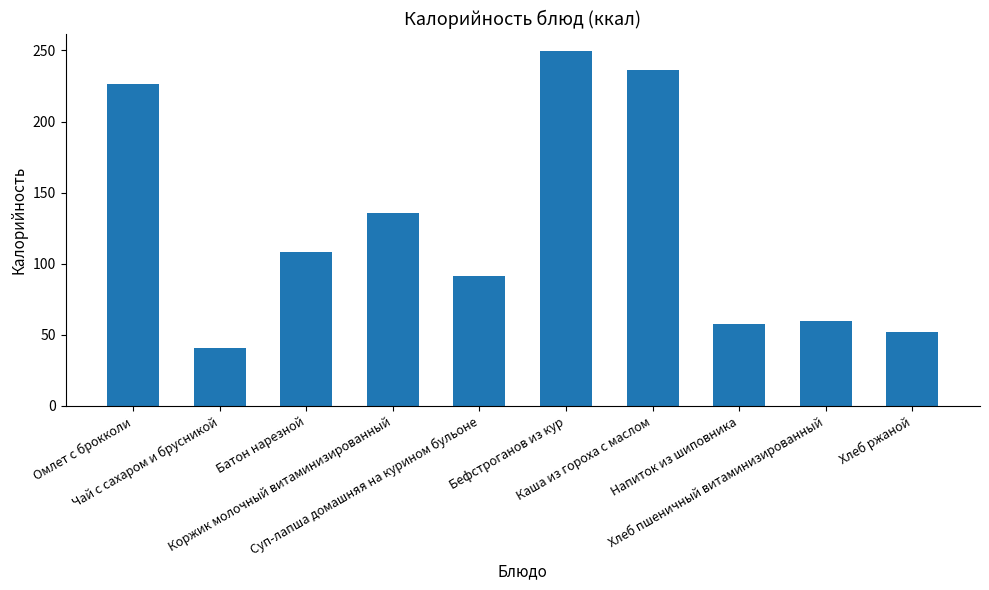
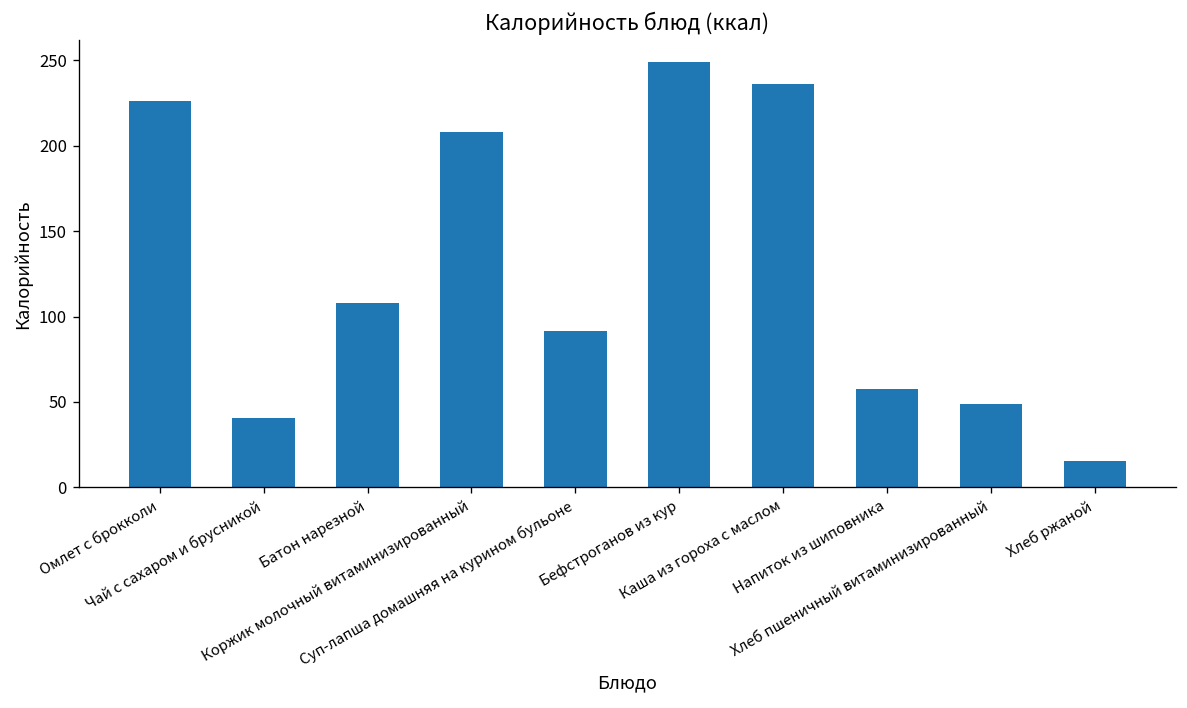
Коржик молочный витаминизированный: 136 -> 208
Хлеб пшеничный витаминизированный: 60 -> 49
Хлеб ржаной: 52 -> 15
